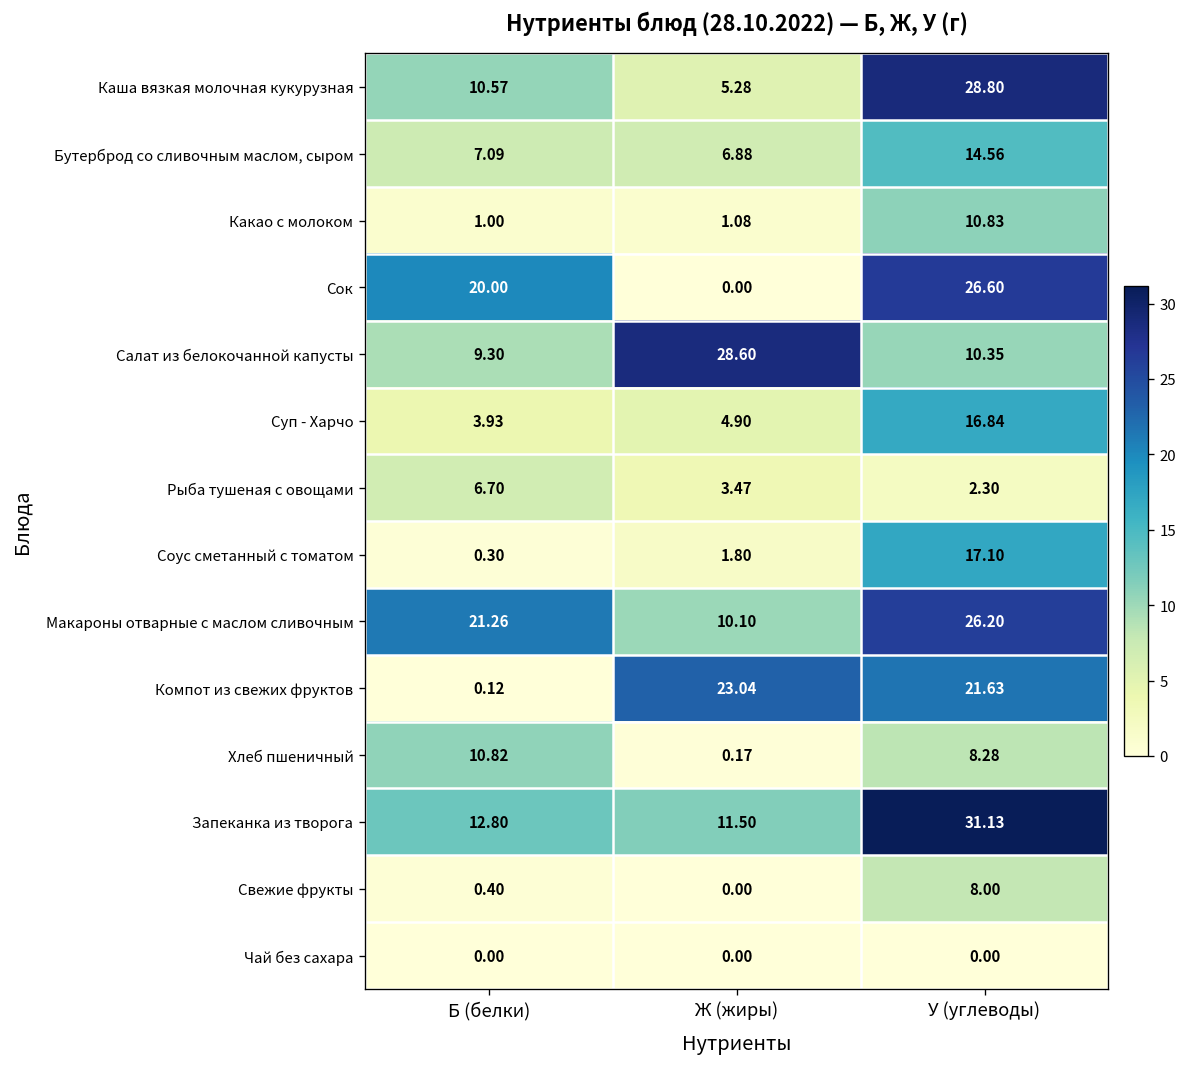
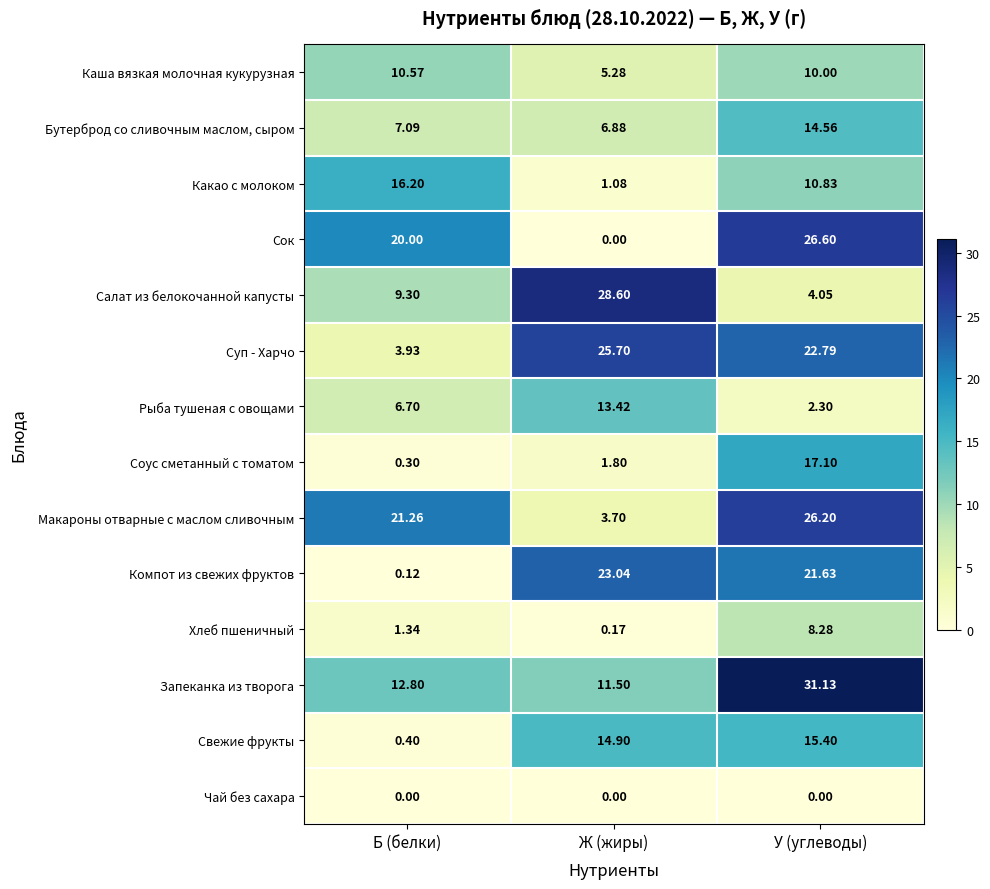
Каша вязкая молочная кукурузная, У (углеводы): 28.80 -> 10.00
Какао с молоком, Б (белки): 1.00 -> 16.20
Салат из белокочанной капусты, У (углеводы): 10.35 -> 4.05
Суп - Харчо, Ж (жиры): 4.90 -> 25.70
Суп - Харчо, У (углеводы): 16.84 -> 22.79
Рыба тушеная с овощами, Ж (жиры): 3.47 -> 13.42
Макароны отварные с маслом сливочным, Ж (жиры): 10.10 -> 3.70
Хлеб пшеничный, Б (белки): 10.82 -> 1.34
Свежие фрукты, Ж (жиры): 0.00 -> 14.90
Свежие фрукты, У (углеводы): 8.00 -> 15.40
